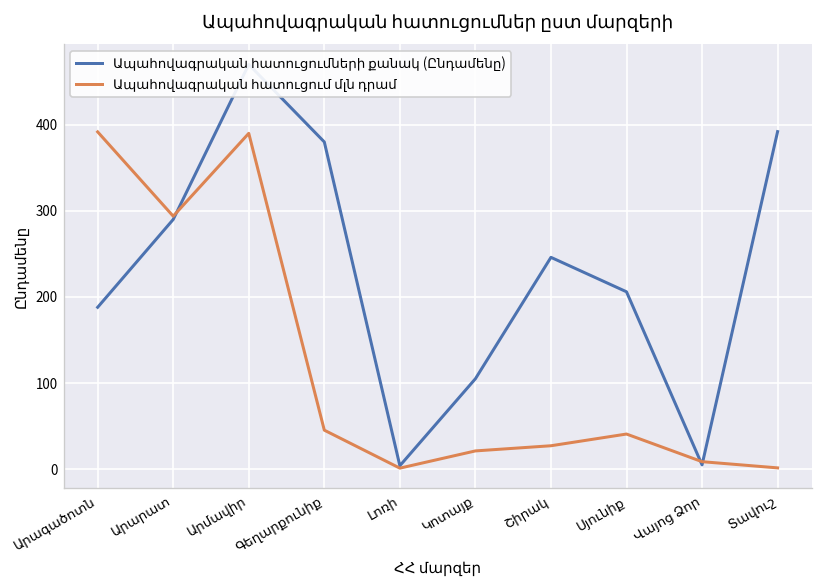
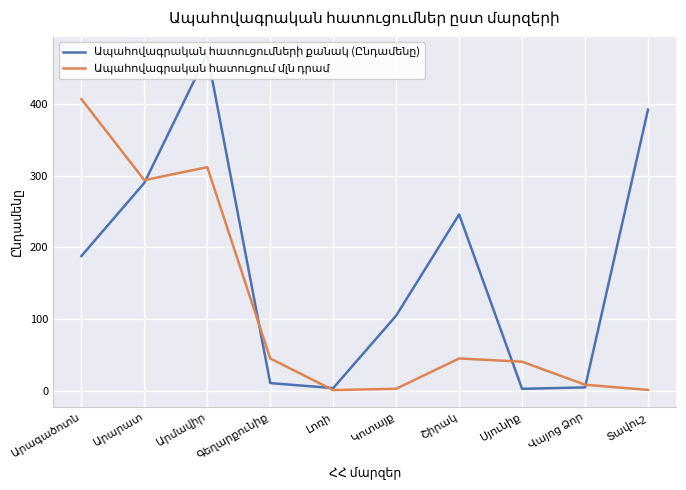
Ապահովագրական հատուցում մլն դրամ, Արագածոտն: 390 -> 410
Ապահովագրական հատուցում մլն դրամ, Արմավիր: 390 -> 310
Ապահովագրական հատուցումների քանակ (Ընդամենը), Գեղարքունիք: 380 -> 10
Ապահովագրական հատուցում մլն դրամ, Կոտայք: 20 -> 0
Ապահովագրական հատուցում մլն դրամ, Շիրակ: 30 -> 50
Ապահովագրական հատուցումների քանակ (Ընդամենը), Սյունիք: 210 -> 0
